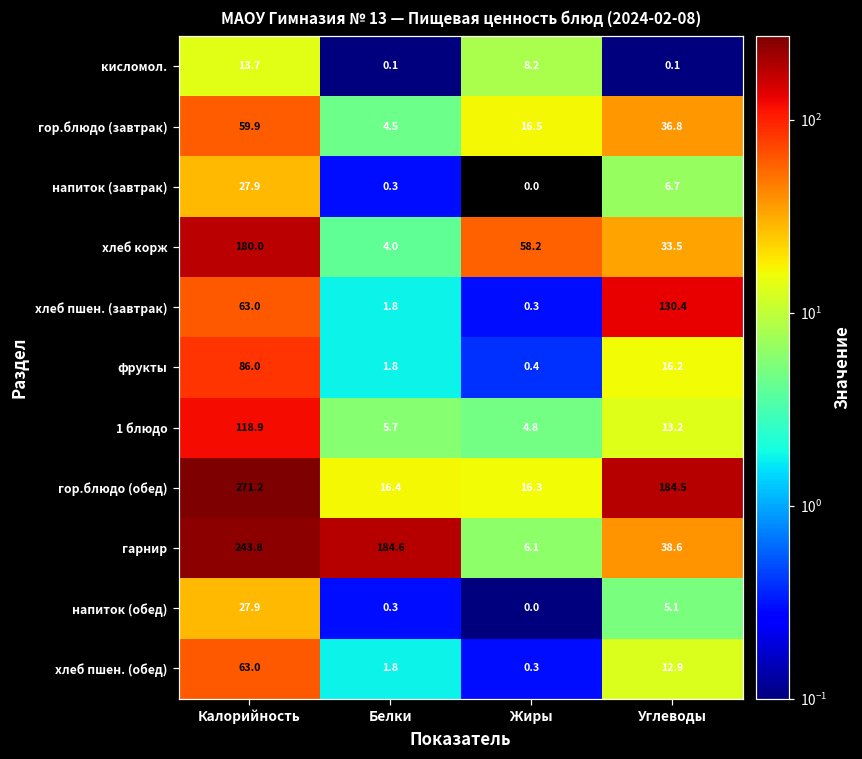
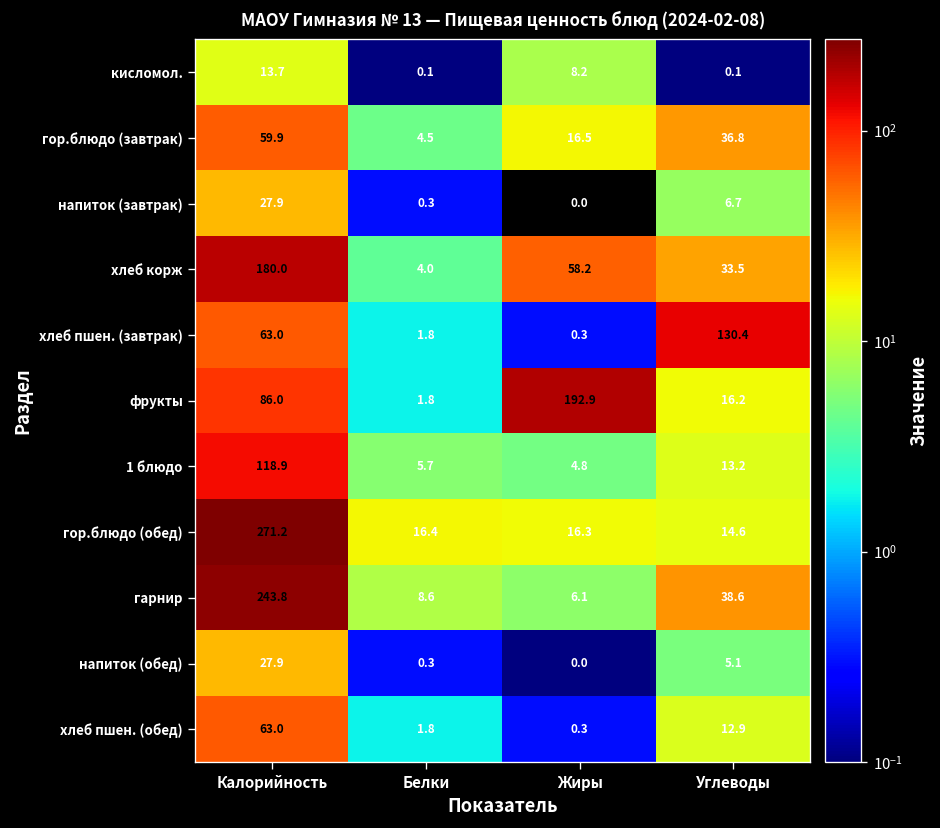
фрукты, Жиры: 0.4 -> 192.9
гор.блюдо (обед), Углеводы: 184.5 -> 14.6
гарнир, Белки: 184.6 -> 8.6
